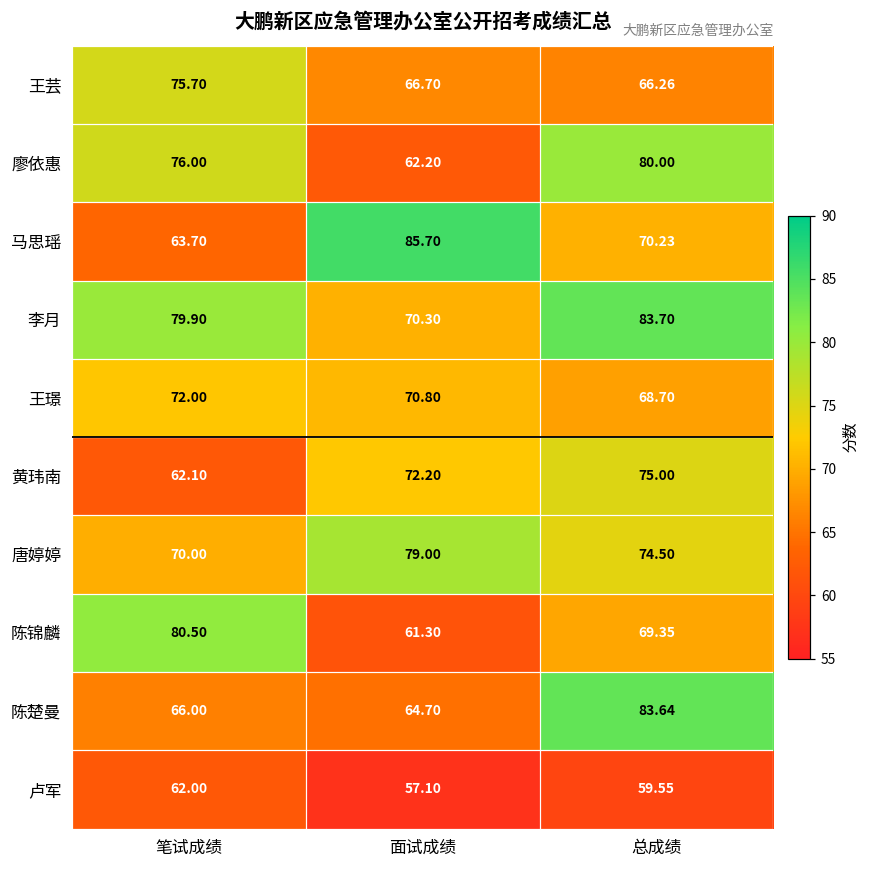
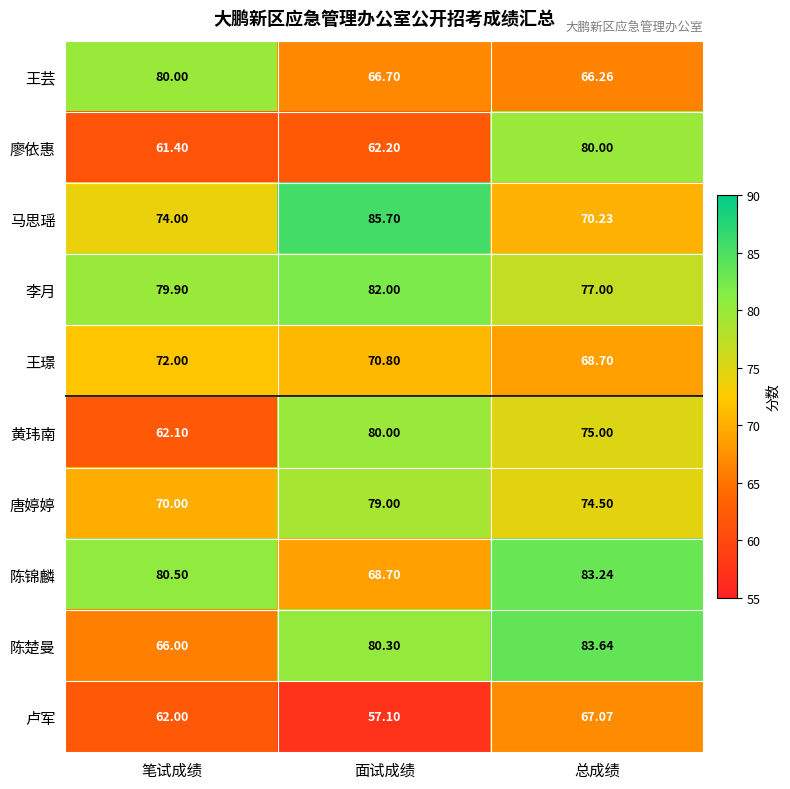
王芸, 笔试成绩: 75.70 -> 80.00
廖依惠, 笔试成绩: 76.00 -> 61.40
马思瑶, 笔试成绩: 63.70 -> 74.00
李月, 面试成绩: 70.30 -> 82.00
李月, 总成绩: 83.70 -> 77.00
黄玮南, 面试成绩: 72.20 -> 80.00
陈锦麟, 面试成绩: 61.30 -> 68.70
陈锦麟, 总成绩: 69.35 -> 83.24
陈楚曼, 面试成绩: 64.70 -> 80.30
卢军, 总成绩: 59.55 -> 67.07
